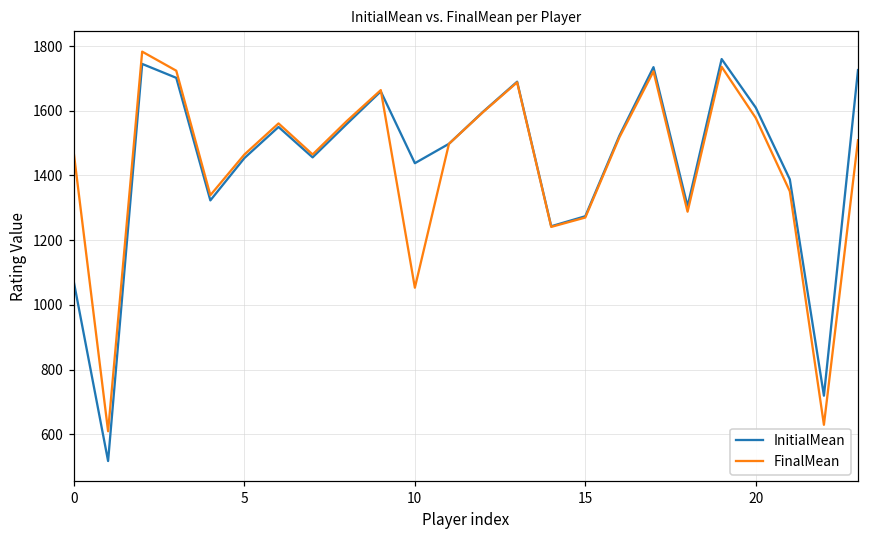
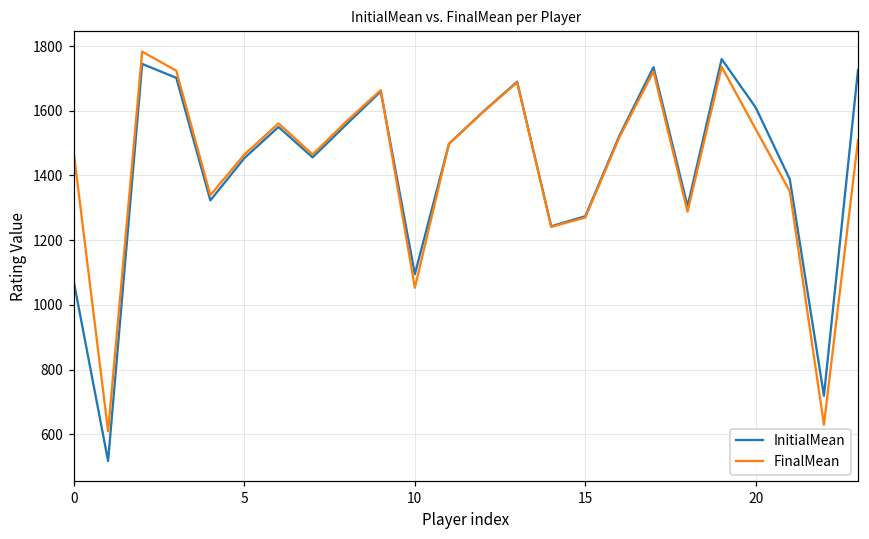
InitialMean, 10: 1440 -> 1100
FinalMean, 20: 1580 -> 1540
